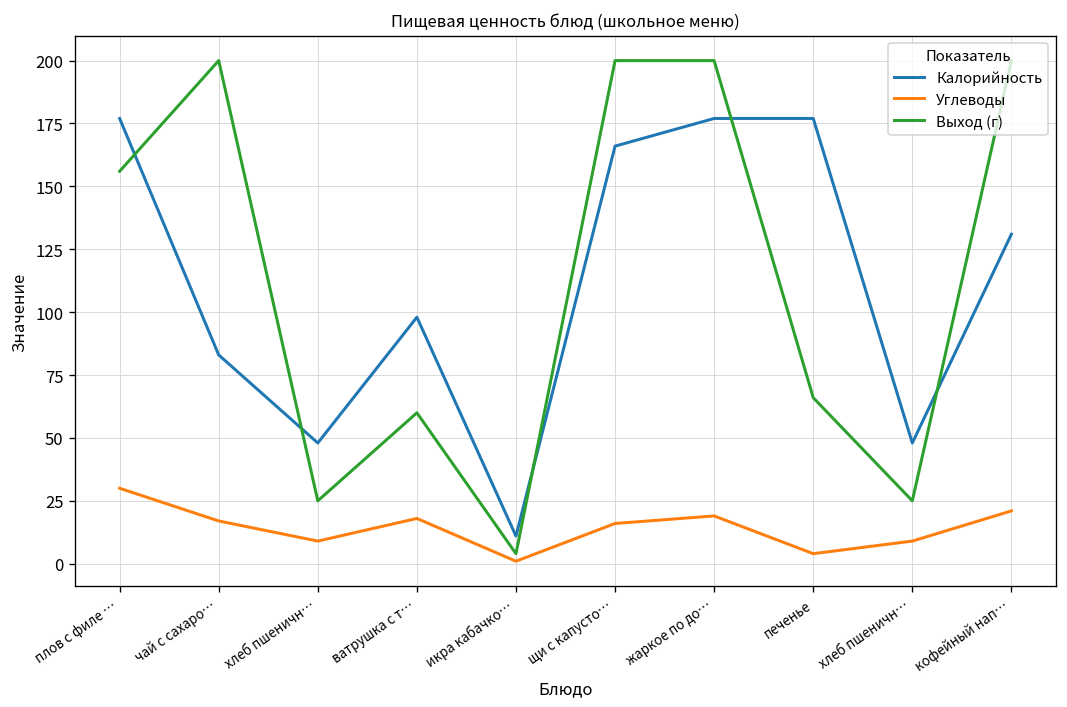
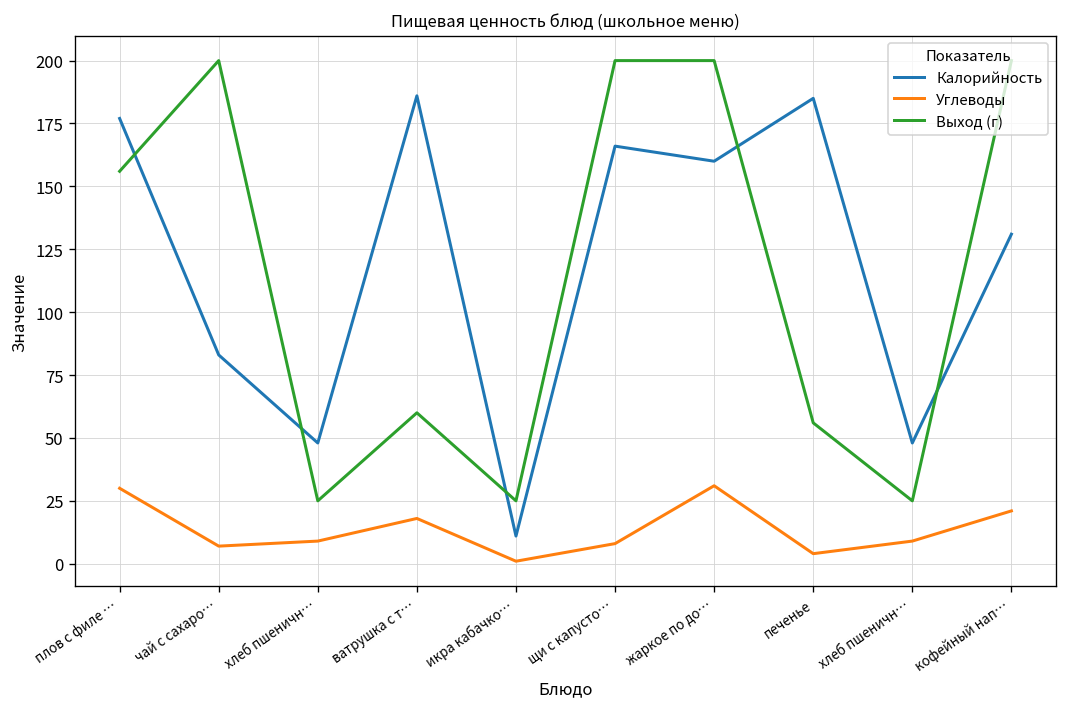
Углеводы, чай с сахаро…: 17 -> 7
Калорийность, ватрушка с т…: 98 -> 186
Выход (г), икра кабачко…: 4 -> 25
Углеводы, щи с капусто…: 16 -> 8
Калорийность, жаркое по до…: 177 -> 160
Углеводы, жаркое по до…: 19 -> 31
Калорийность, печенье: 177 -> 185
Выход (г), печенье: 66 -> 56
